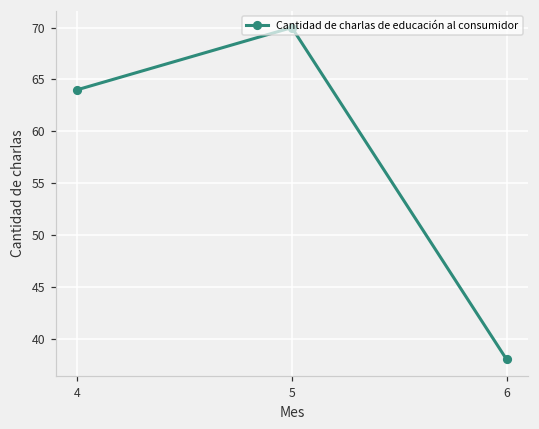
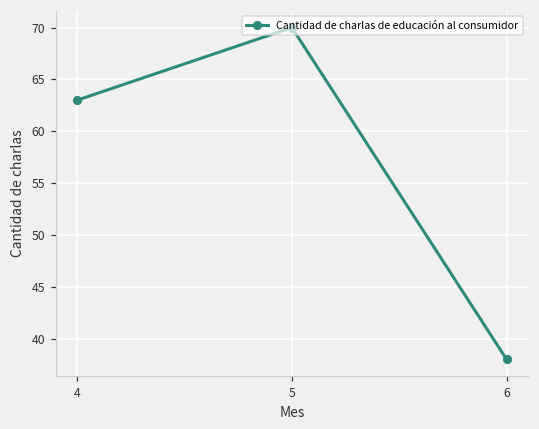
4: 64 -> 63
